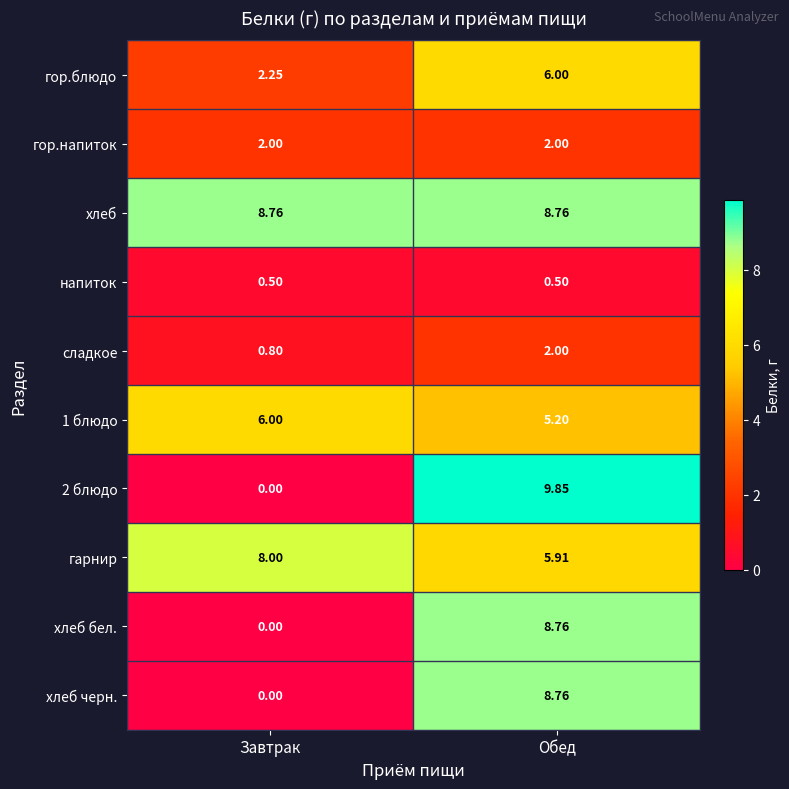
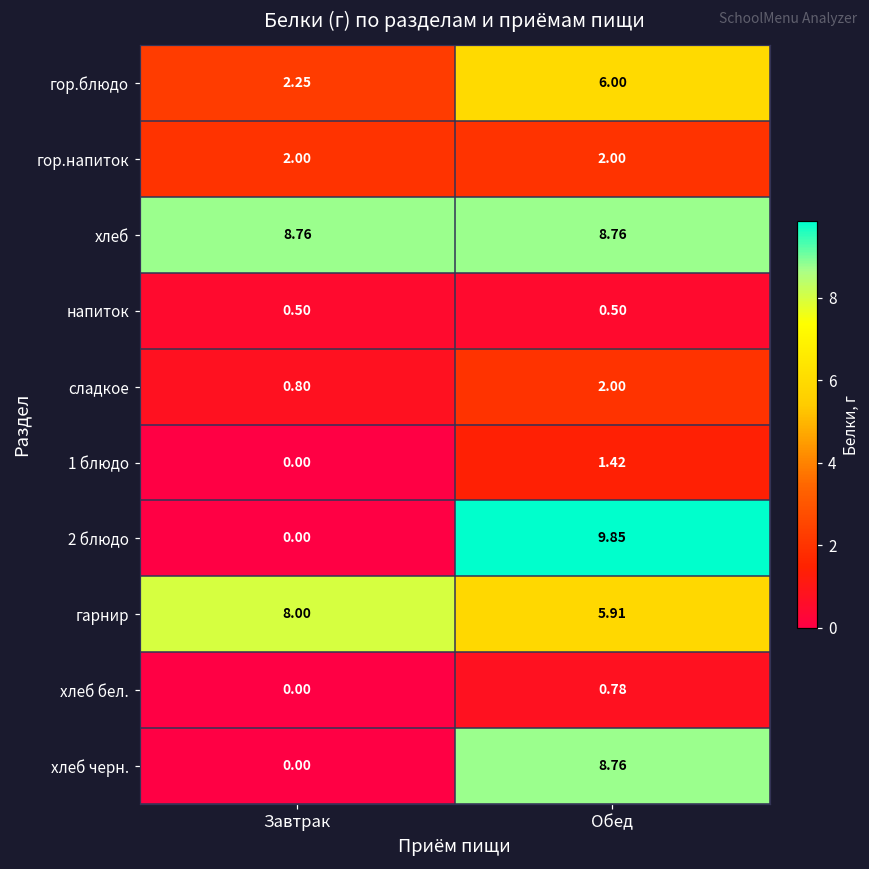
1 блюдо, Завтрак: 6.00 -> 0.00
1 блюдо, Обед: 5.20 -> 1.42
хлеб бел., Обед: 8.76 -> 0.78
